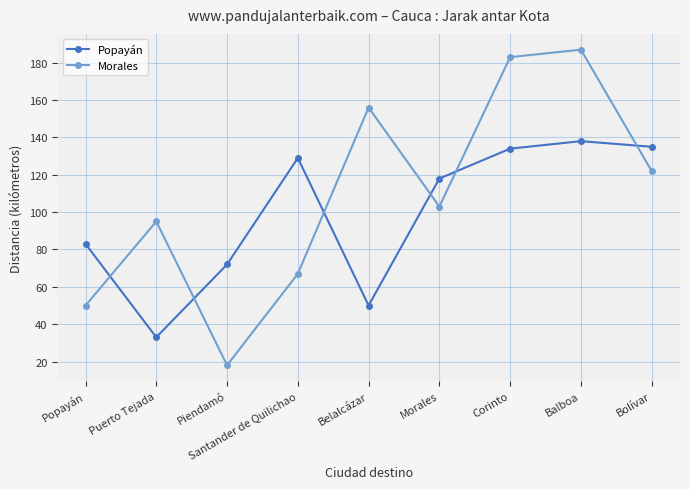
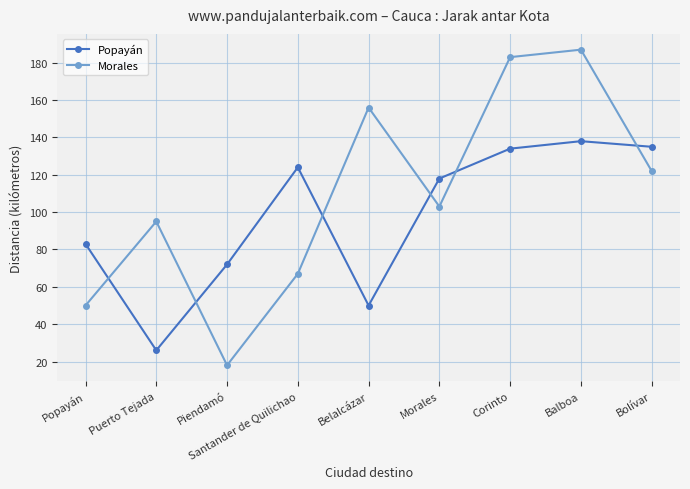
Popayán, Puerto Tejada: 33 -> 26
Popayán, Santander de Quilichao: 129 -> 124
